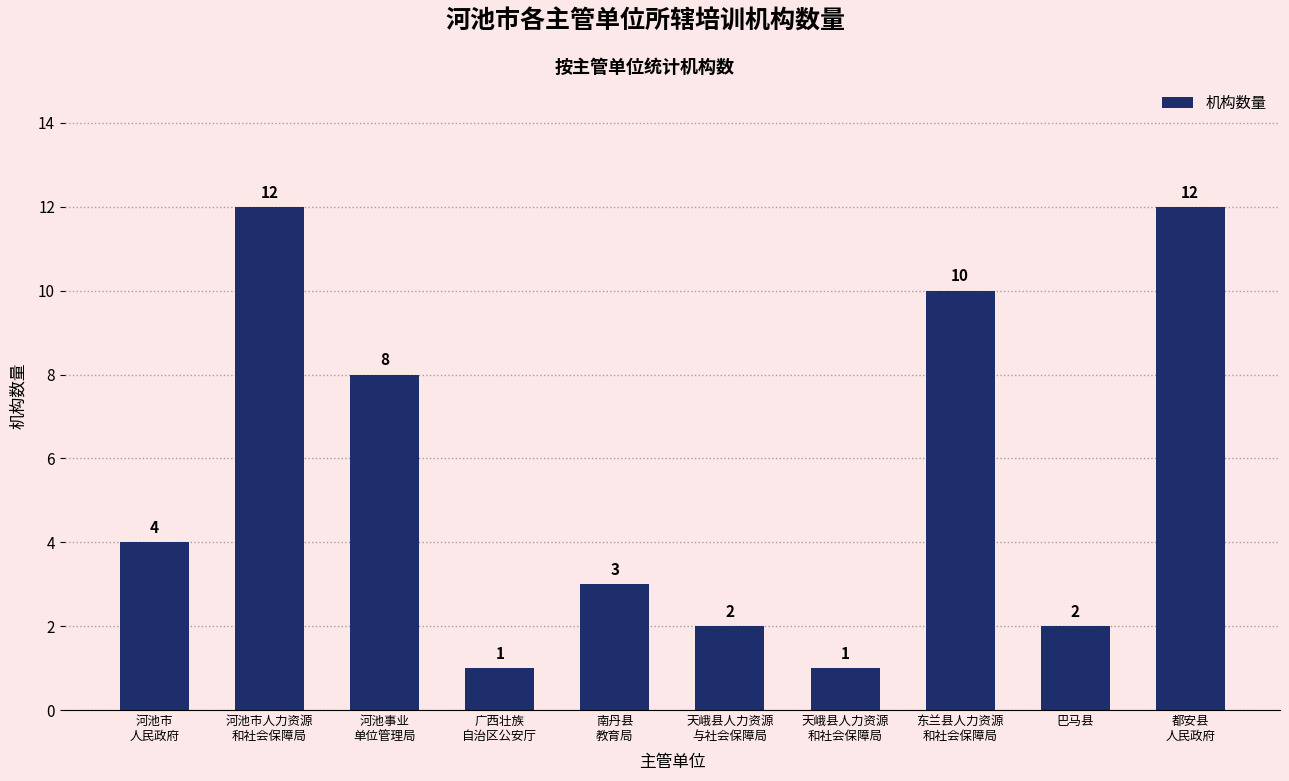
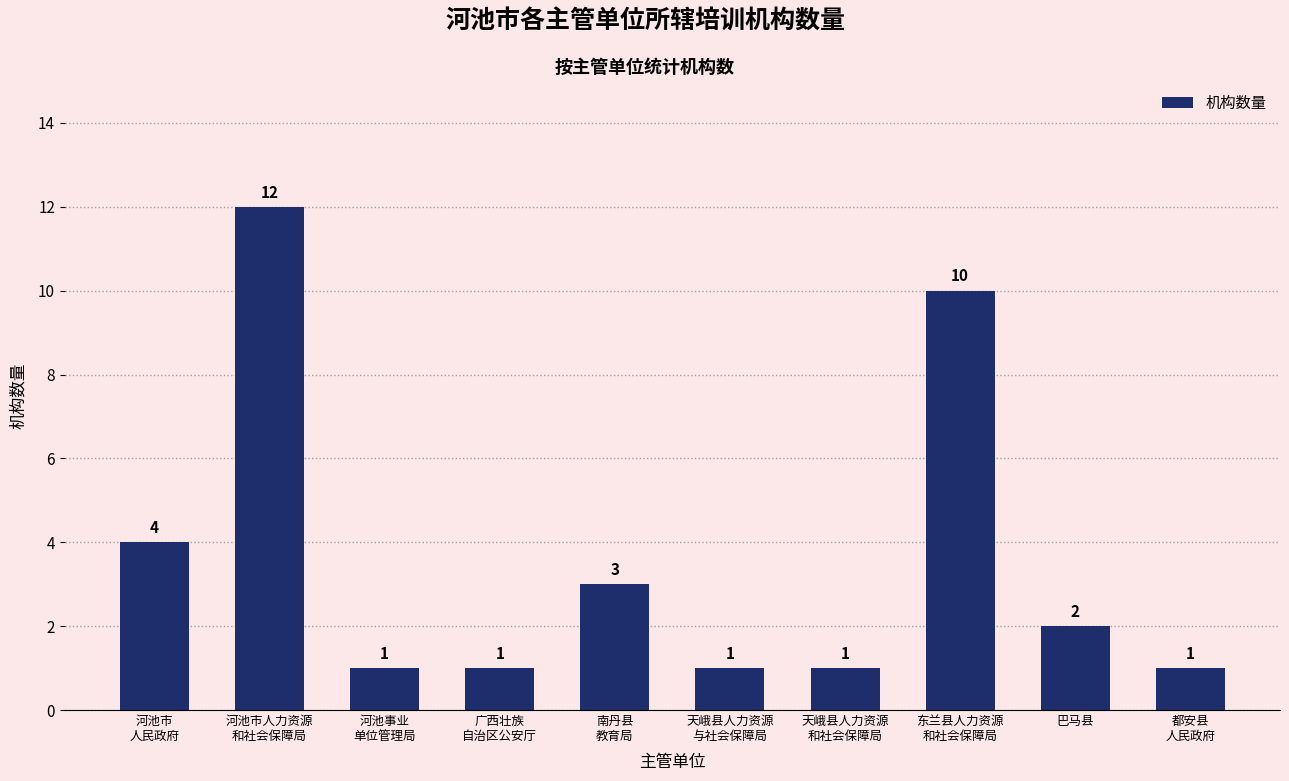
河池事业 单位管理局: 8 -> 1
天峨县人力资源 与社会保障局: 2 -> 1
都安县 人民政府: 12 -> 1
